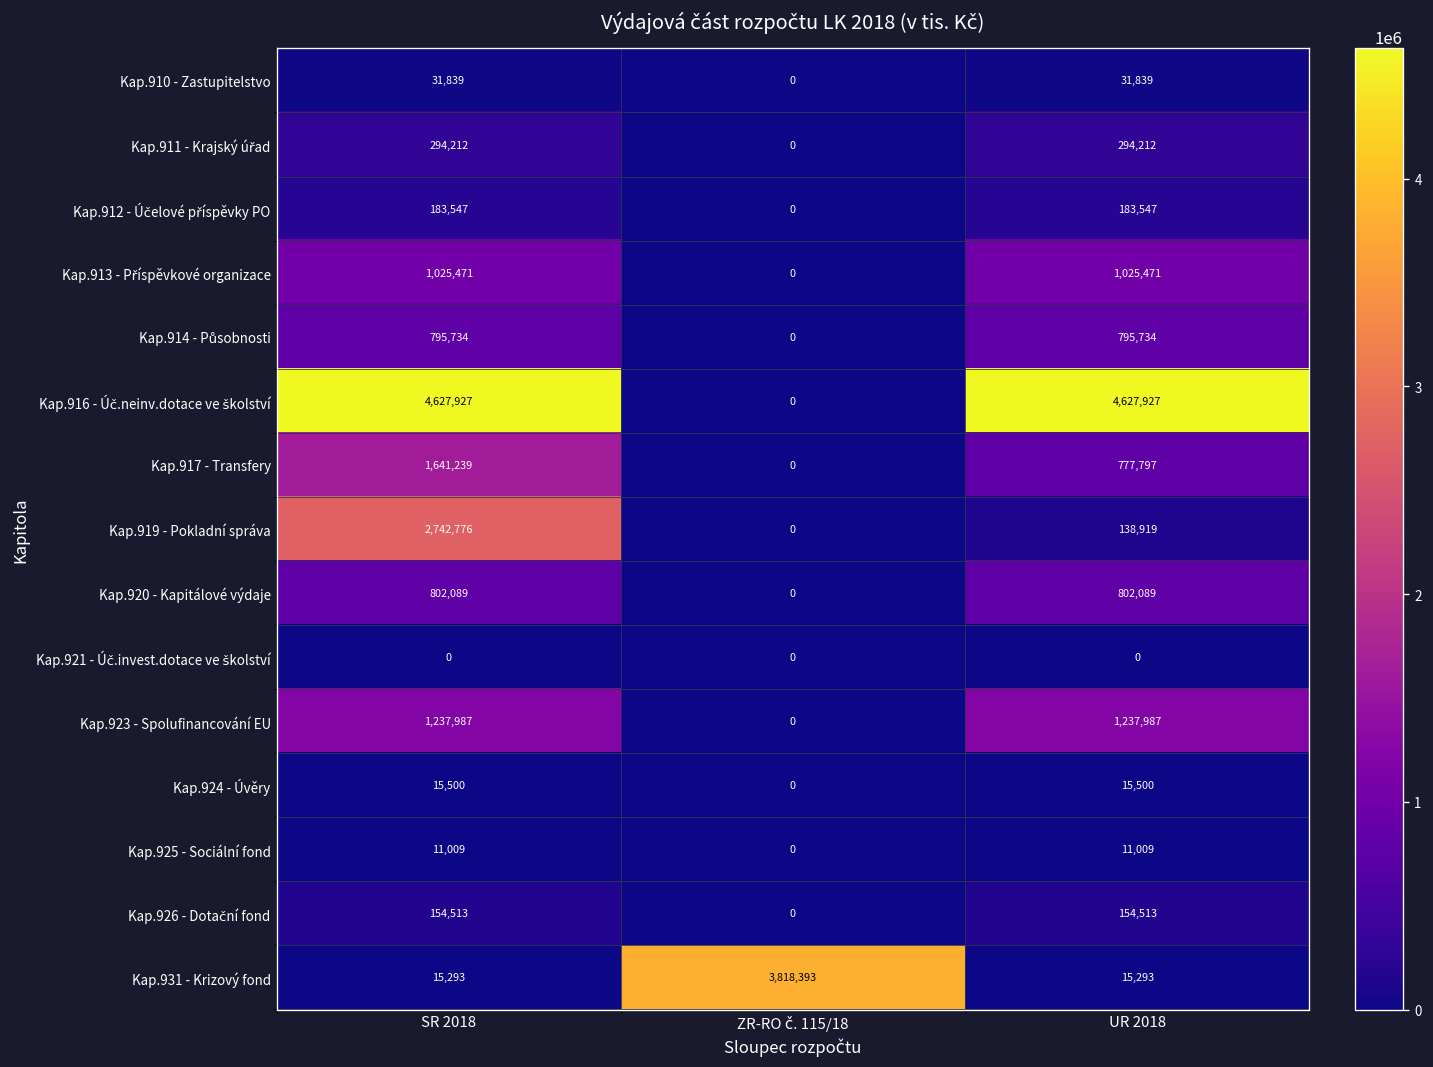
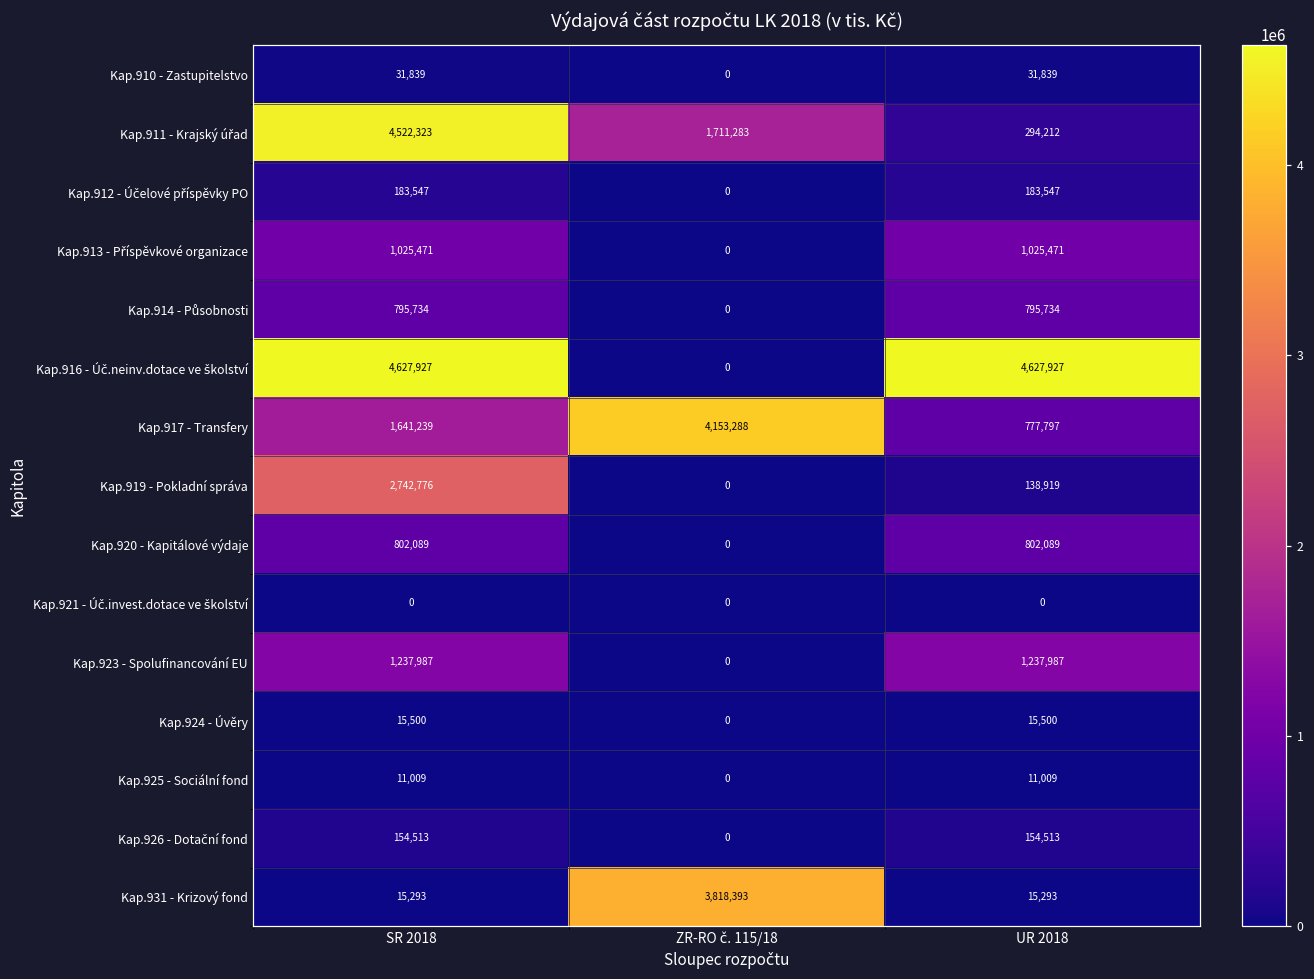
Kap.911 - Krajský úřad, SR 2018: 294,212 -> 4,522,323
Kap.911 - Krajský úřad, ZR-RO č. 115/18: 0 -> 1,711,283
Kap.917 - Transfery, ZR-RO č. 115/18: 0 -> 4,153,288
